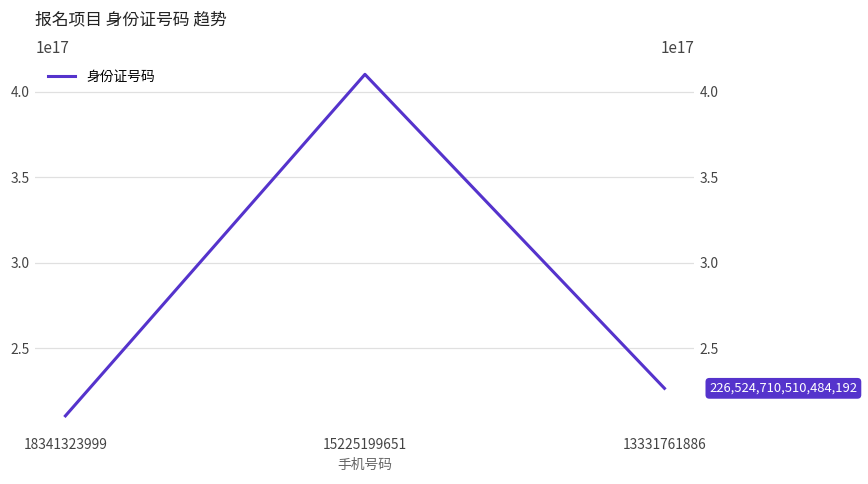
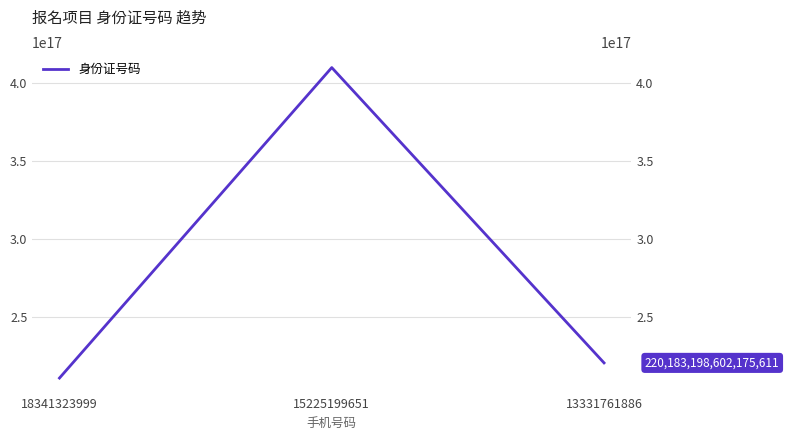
13331761886: 226,524,710,510,484,192 -> 220,183,198,602,175,611
